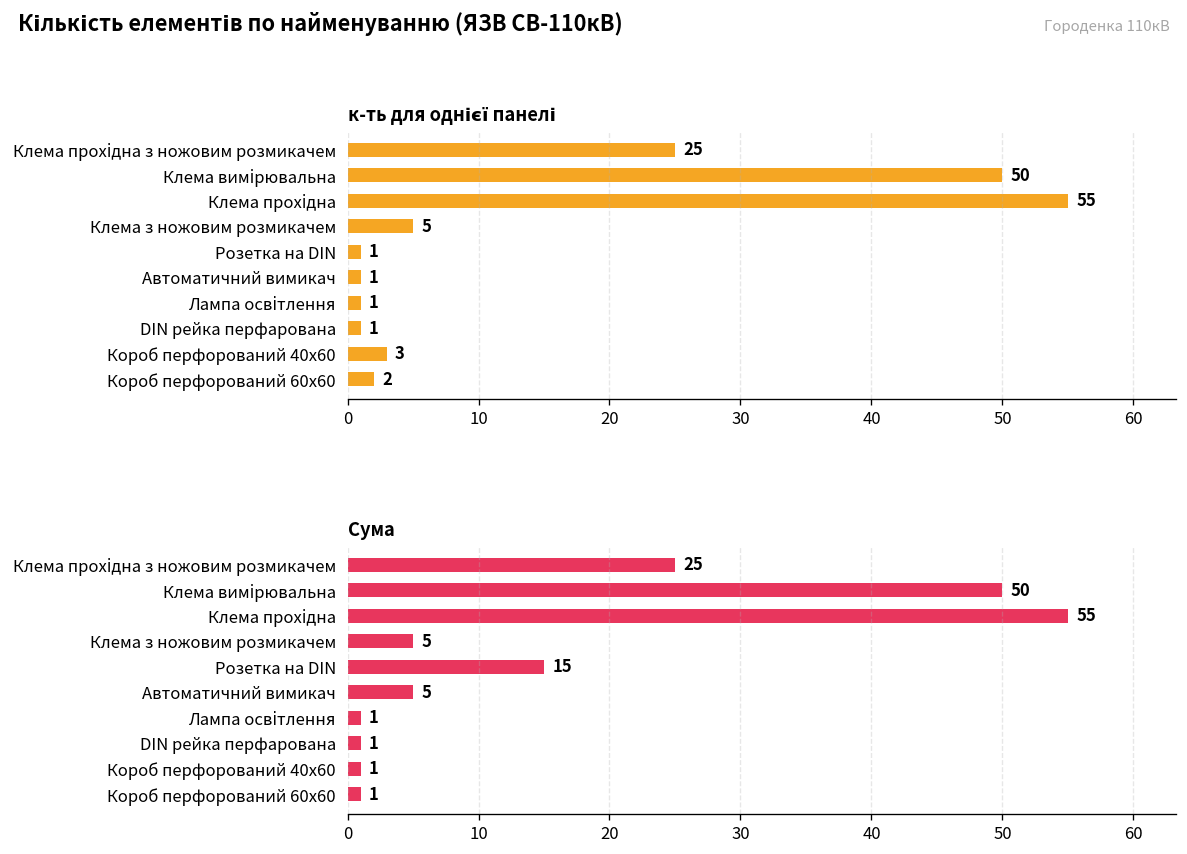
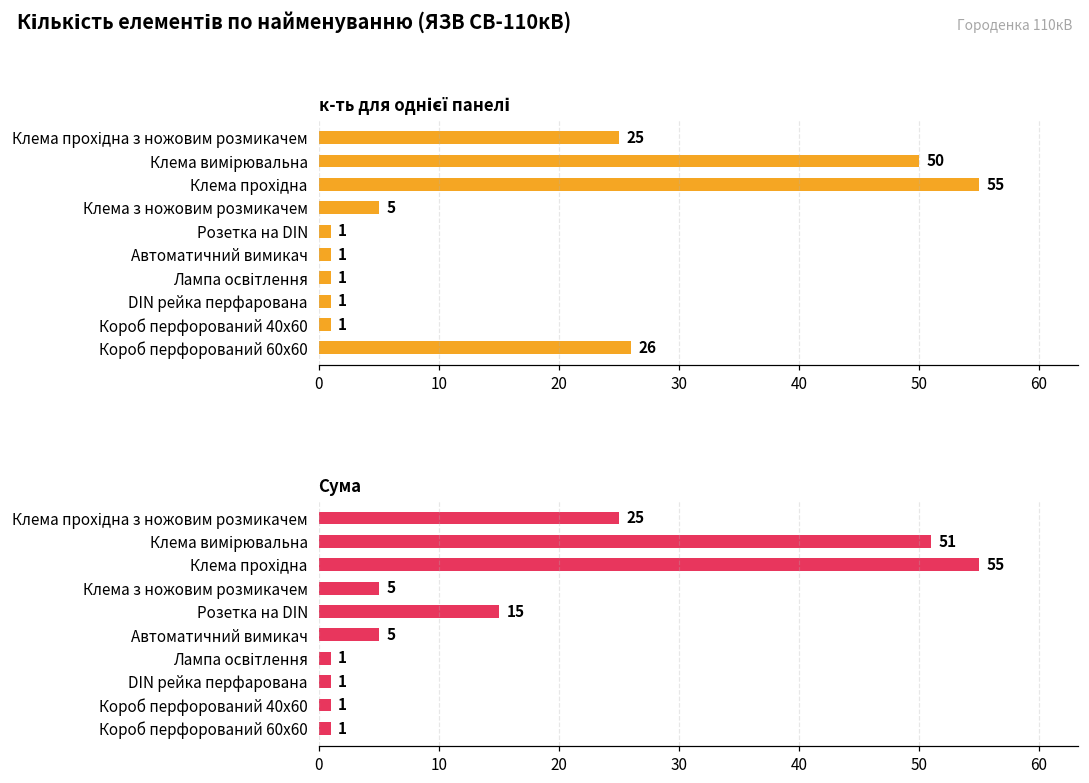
к-ть для однієї панелі, Короб перфорований 40х60: 3 -> 1
к-ть для однієї панелі, Короб перфорований 60х60: 2 -> 26
Сума, Клема вимірювальна: 50 -> 51
